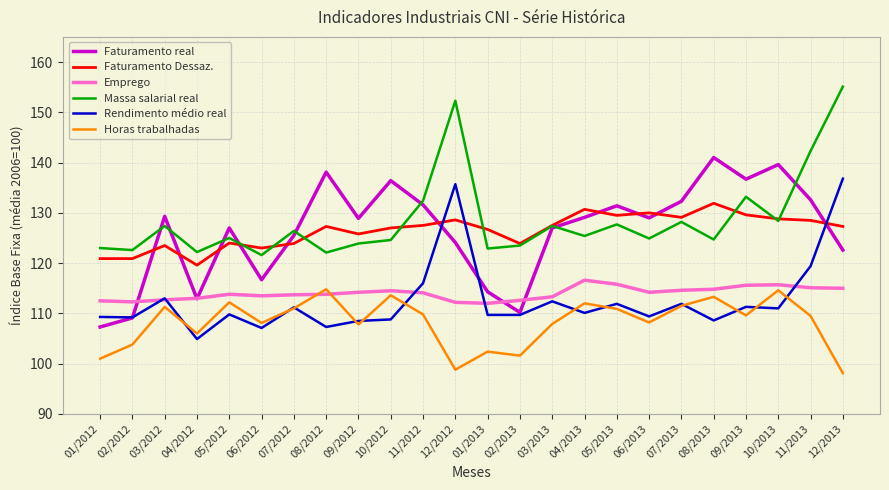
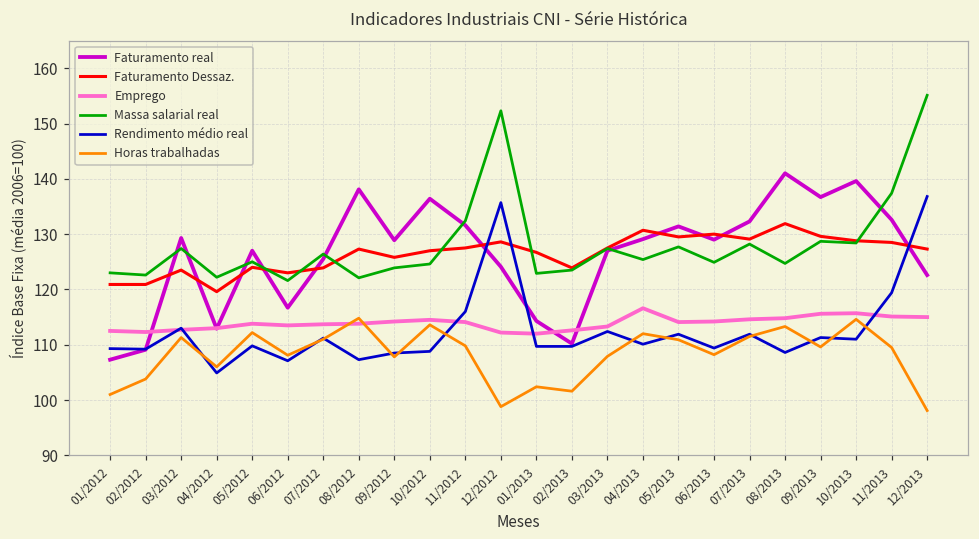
Emprego, 05/2013: 116 -> 114
Massa salarial real, 09/2013: 133 -> 129
Massa salarial real, 11/2013: 142 -> 137
